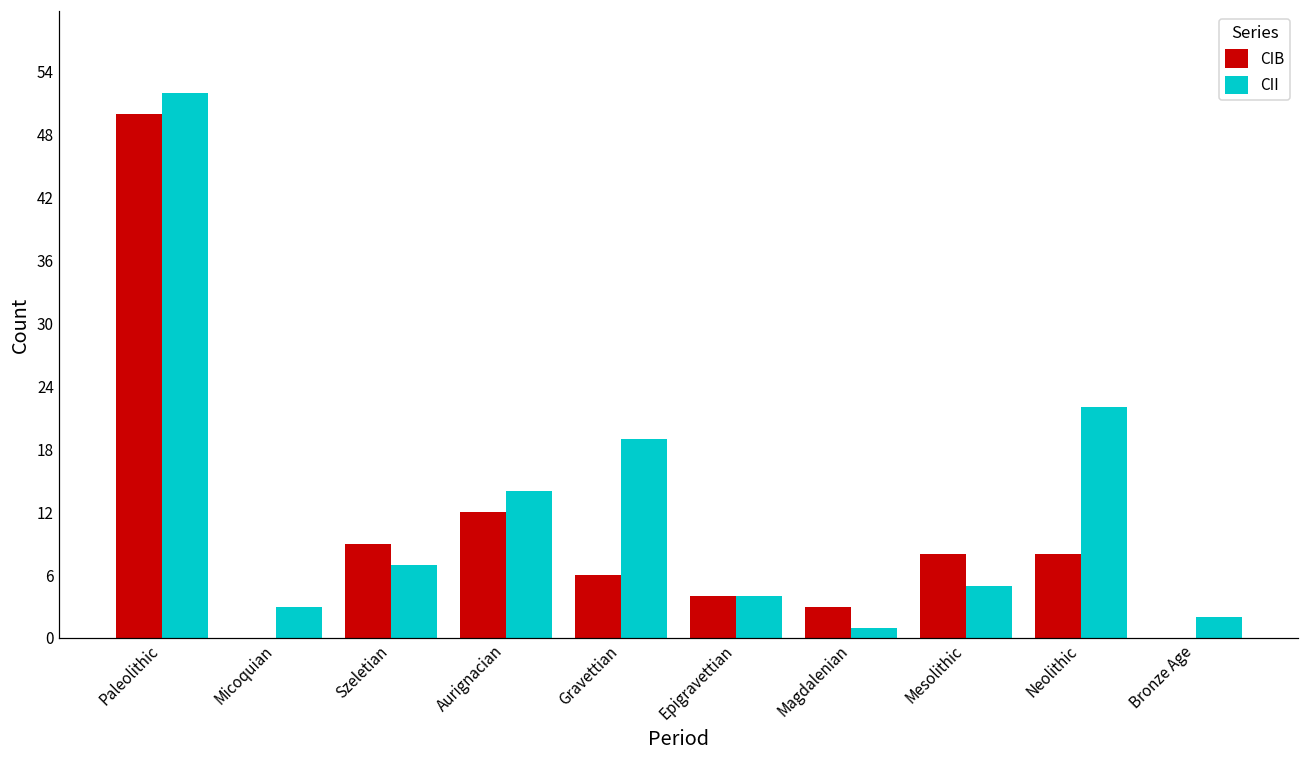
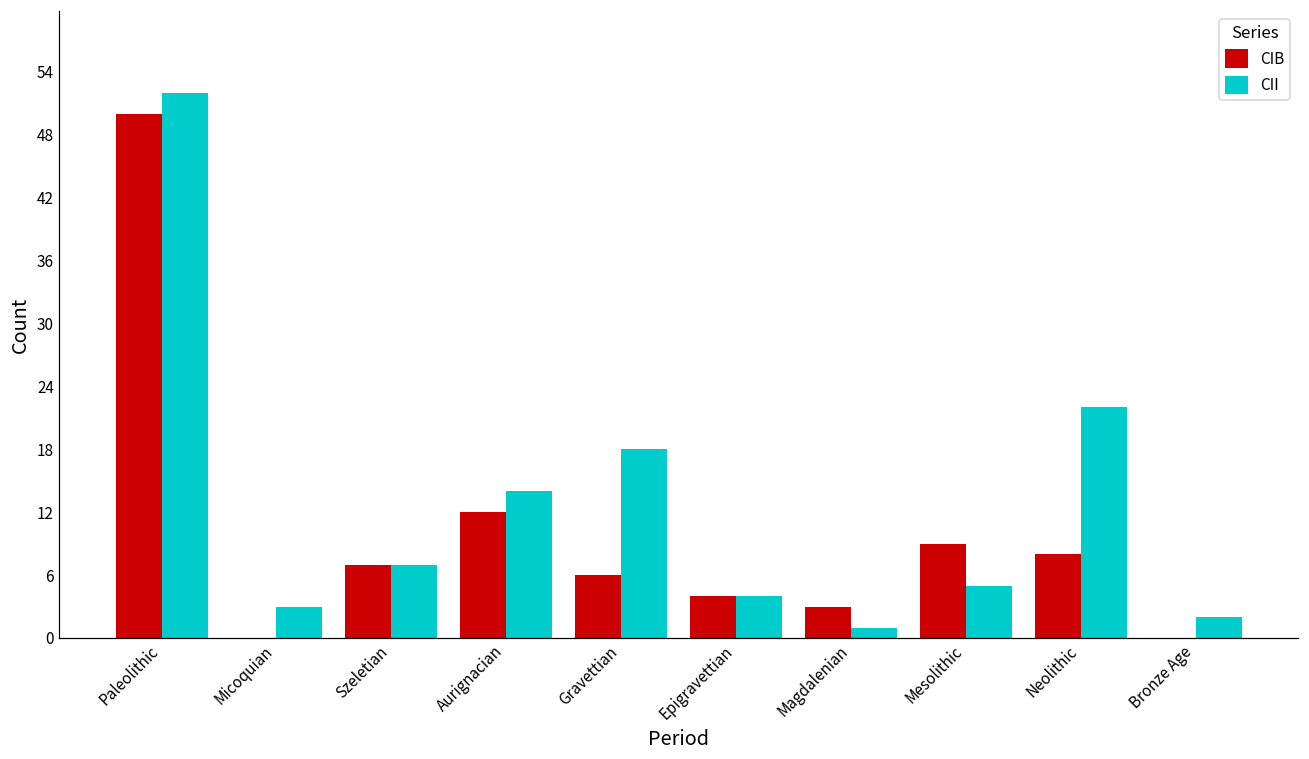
CIB, Szeletian: 9 -> 7
CII, Gravettian: 19 -> 18
CIB, Mesolithic: 8 -> 9
